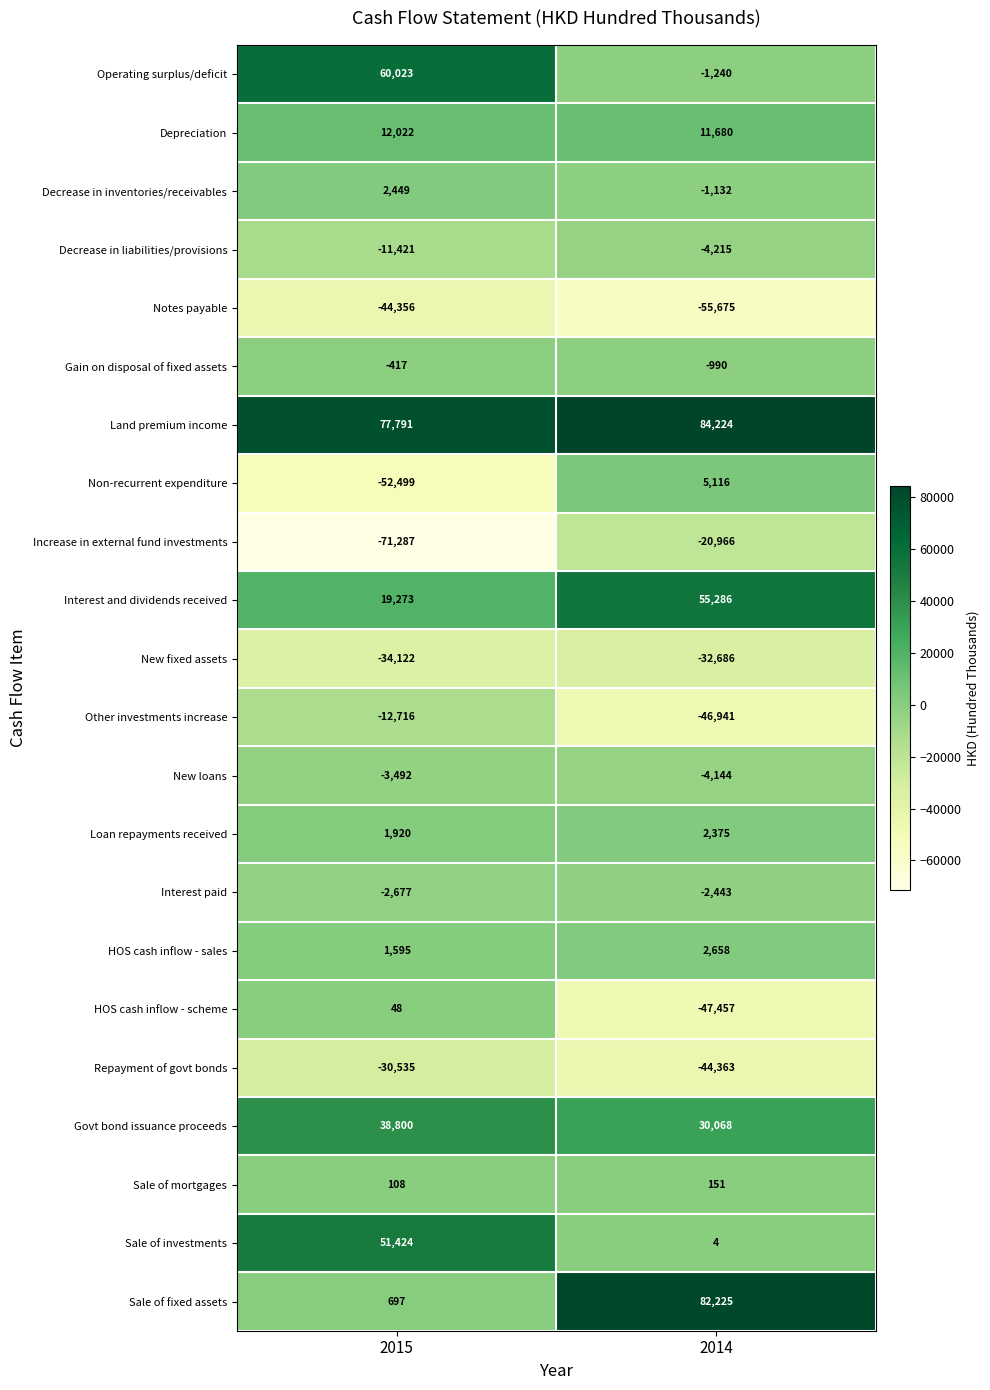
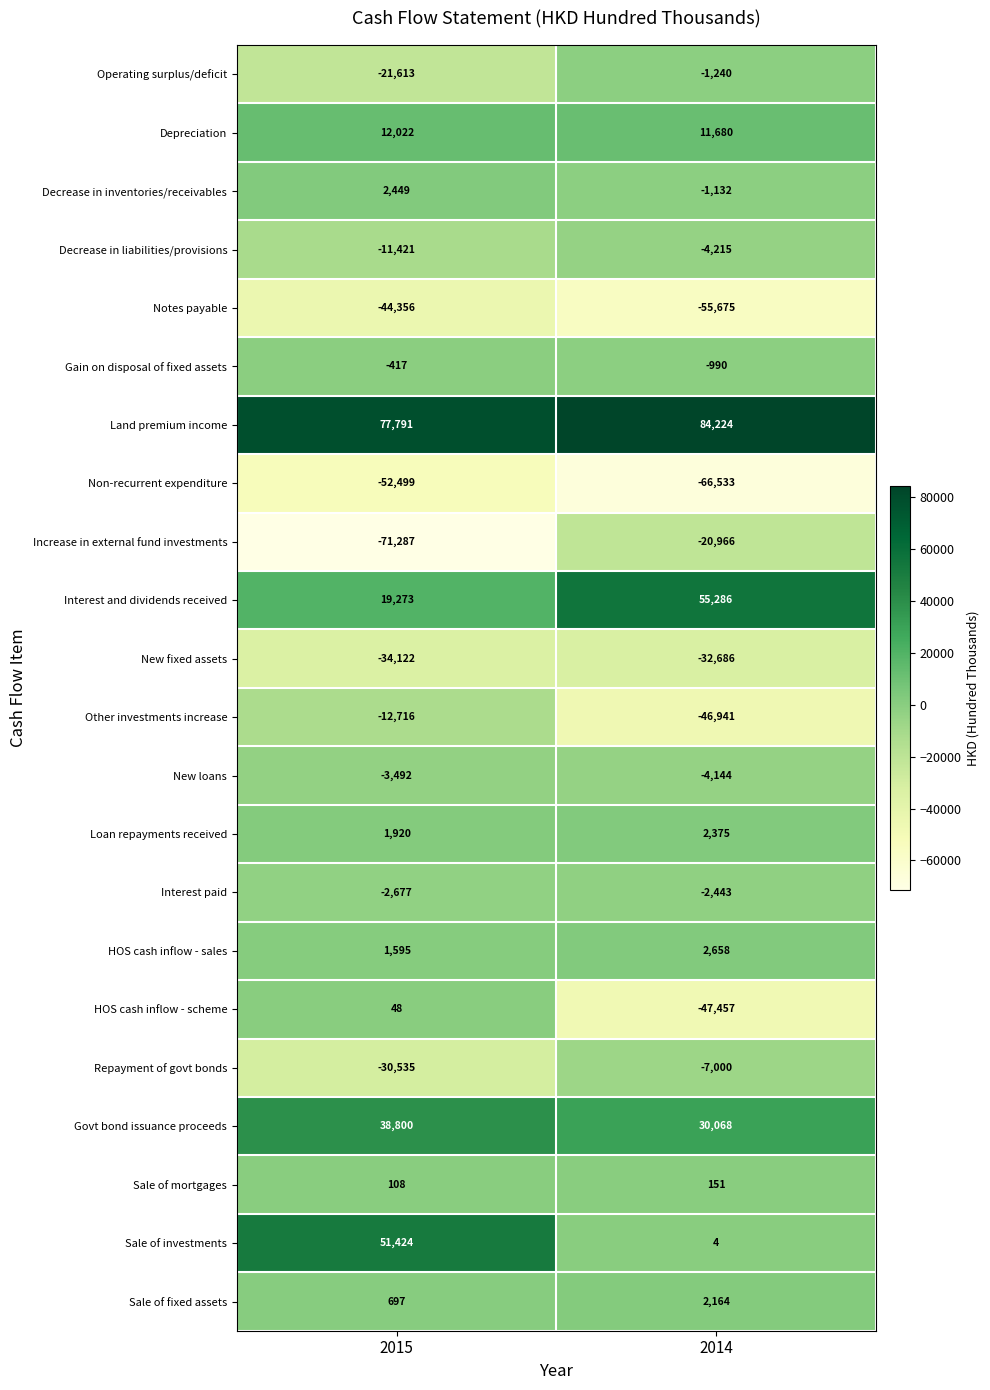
Operating surplus/deficit, 2015: 60,023 -> -21,613
Non-recurrent expenditure, 2014: 5,116 -> -66,533
Repayment of govt bonds, 2014: -44,363 -> -7,000
Sale of fixed assets, 2014: 82,225 -> 2,164
